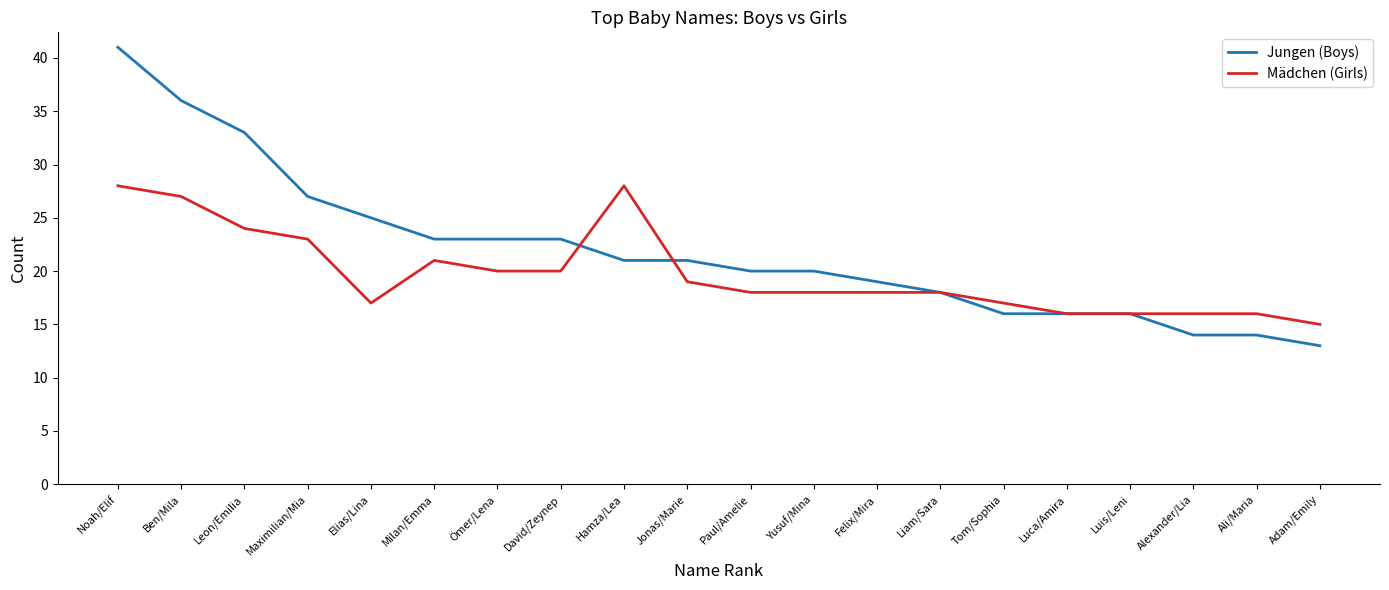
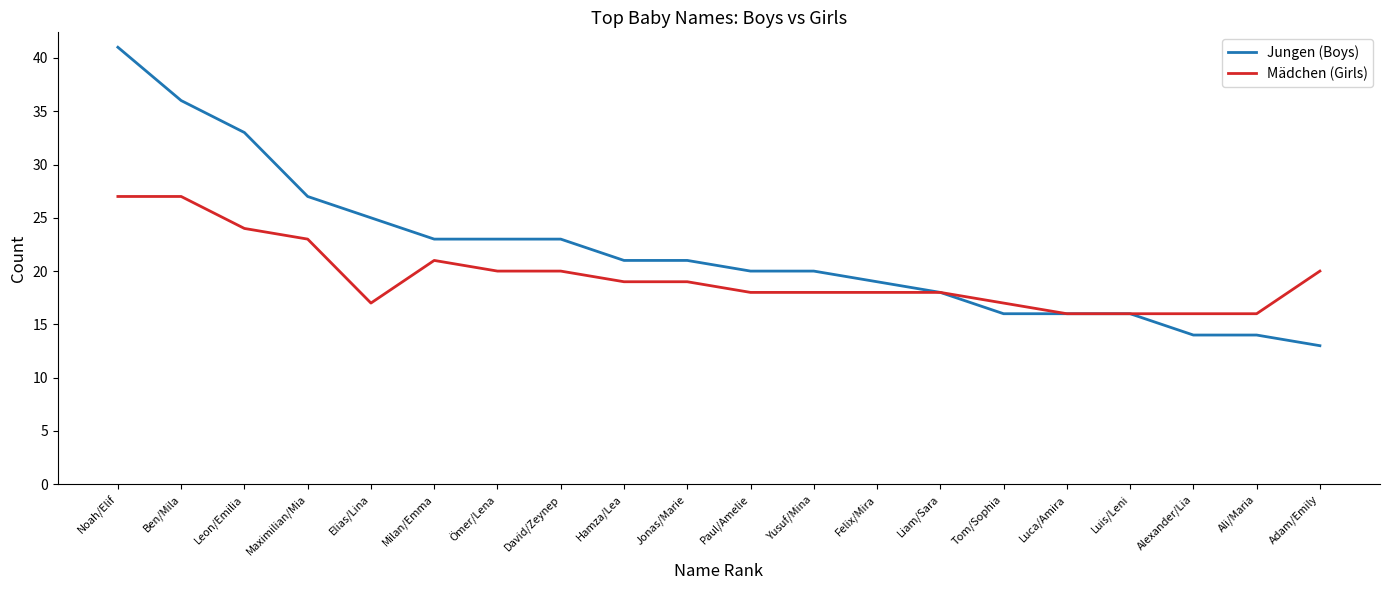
Mädchen (Girls), Noah/Elif: 28 -> 27
Mädchen (Girls), Hamza/Lea: 28 -> 19
Mädchen (Girls), Adam/Emily: 15 -> 20
